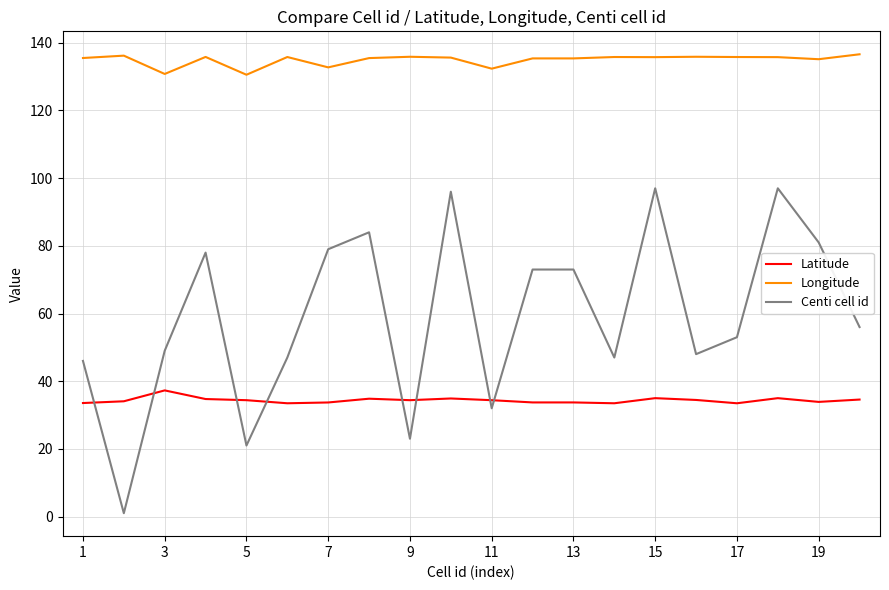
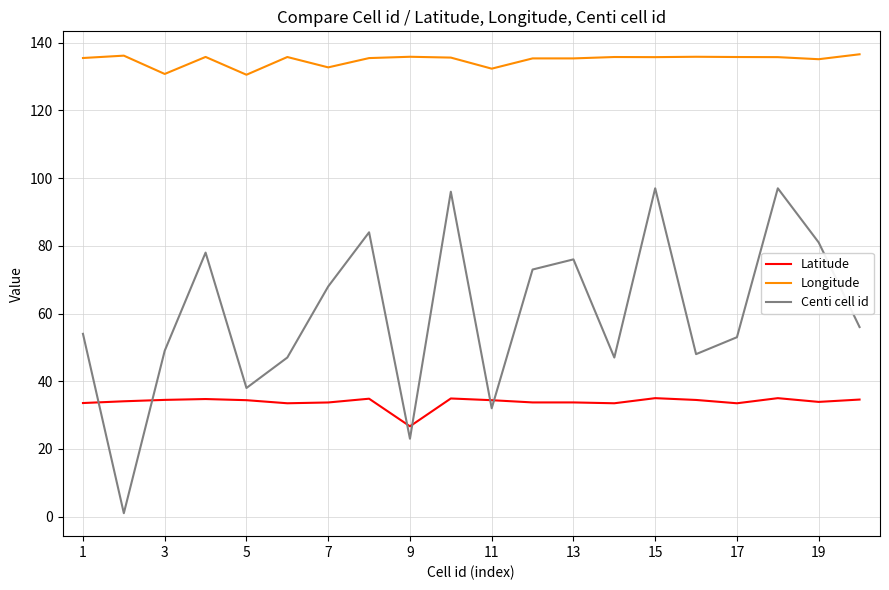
Centi cell id, 1: 46 -> 54
Latitude, 3: 37 -> 34
Centi cell id, 5: 21 -> 38
Centi cell id, 7: 79 -> 68
Latitude, 9: 34 -> 27
Centi cell id, 13: 73 -> 76
